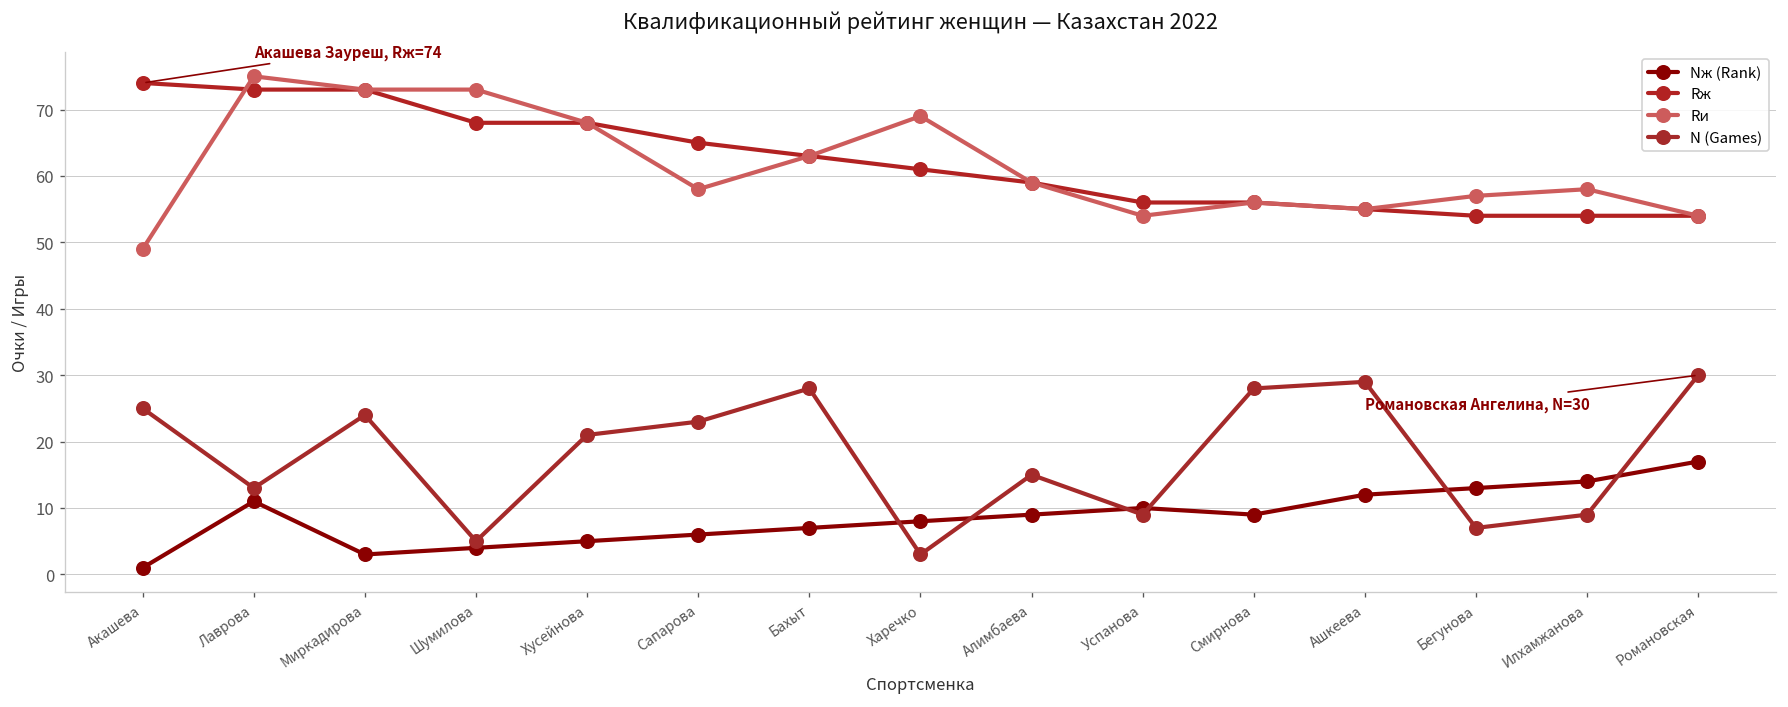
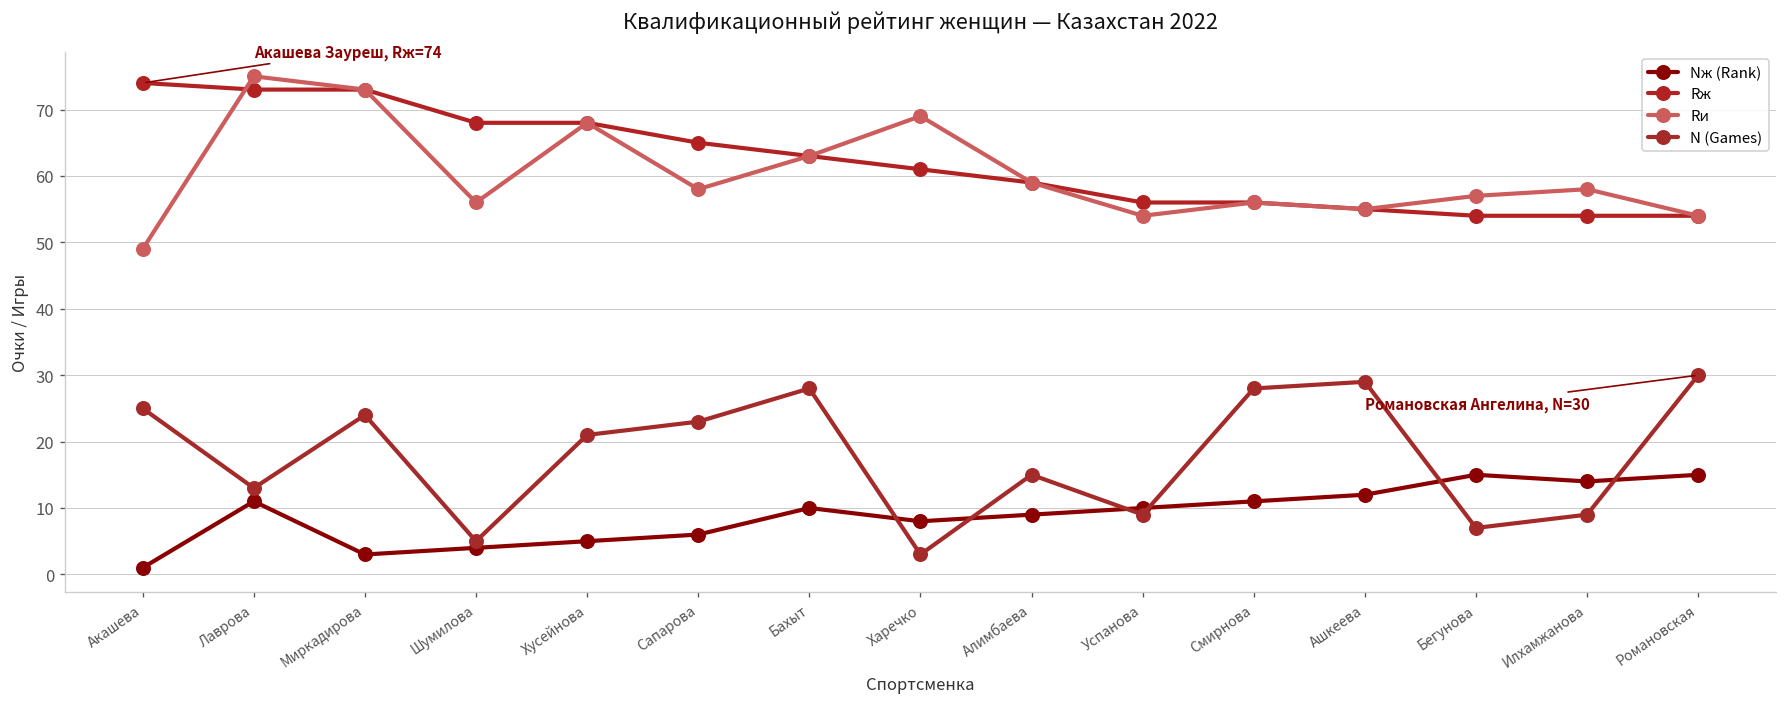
Rи, Шумилова: 73 -> 56
Nж (Rank), Бахыт: 7 -> 10
Nж (Rank), Смирнова: 9 -> 11
Nж (Rank), Бегунова: 13 -> 15
Nж (Rank), Романовская: 17 -> 15
